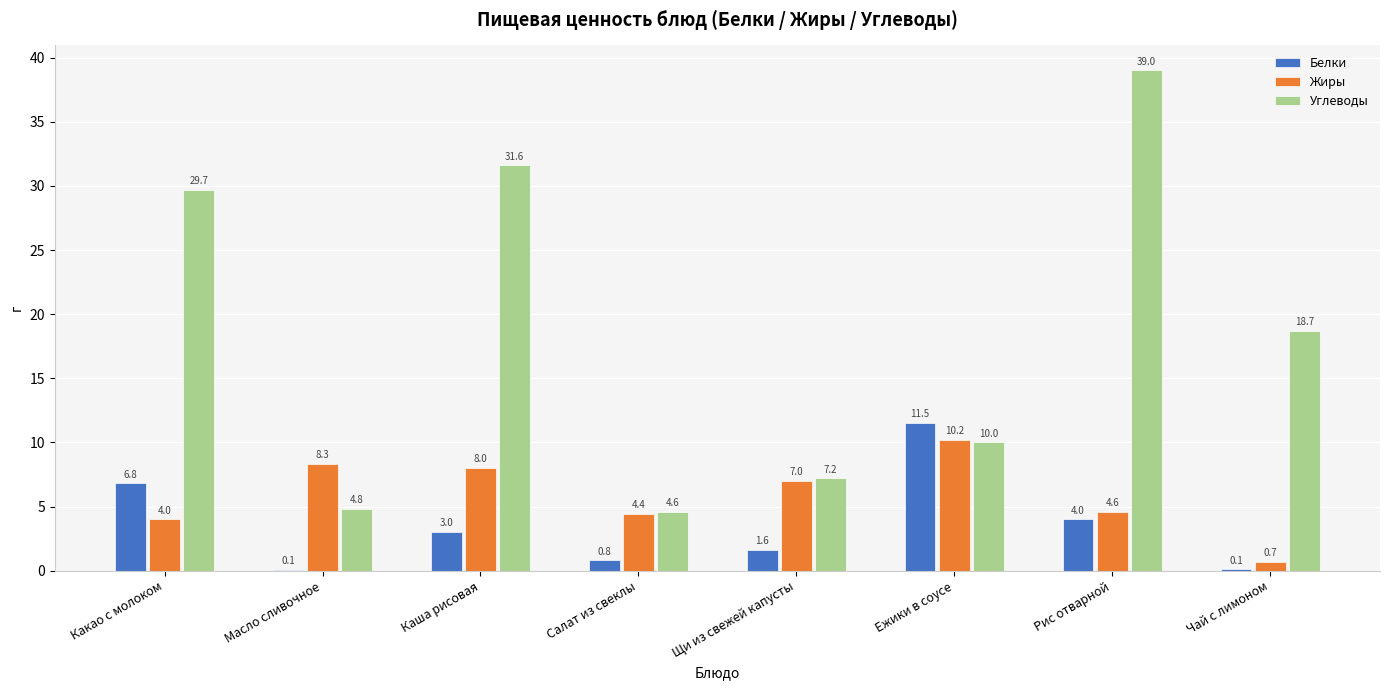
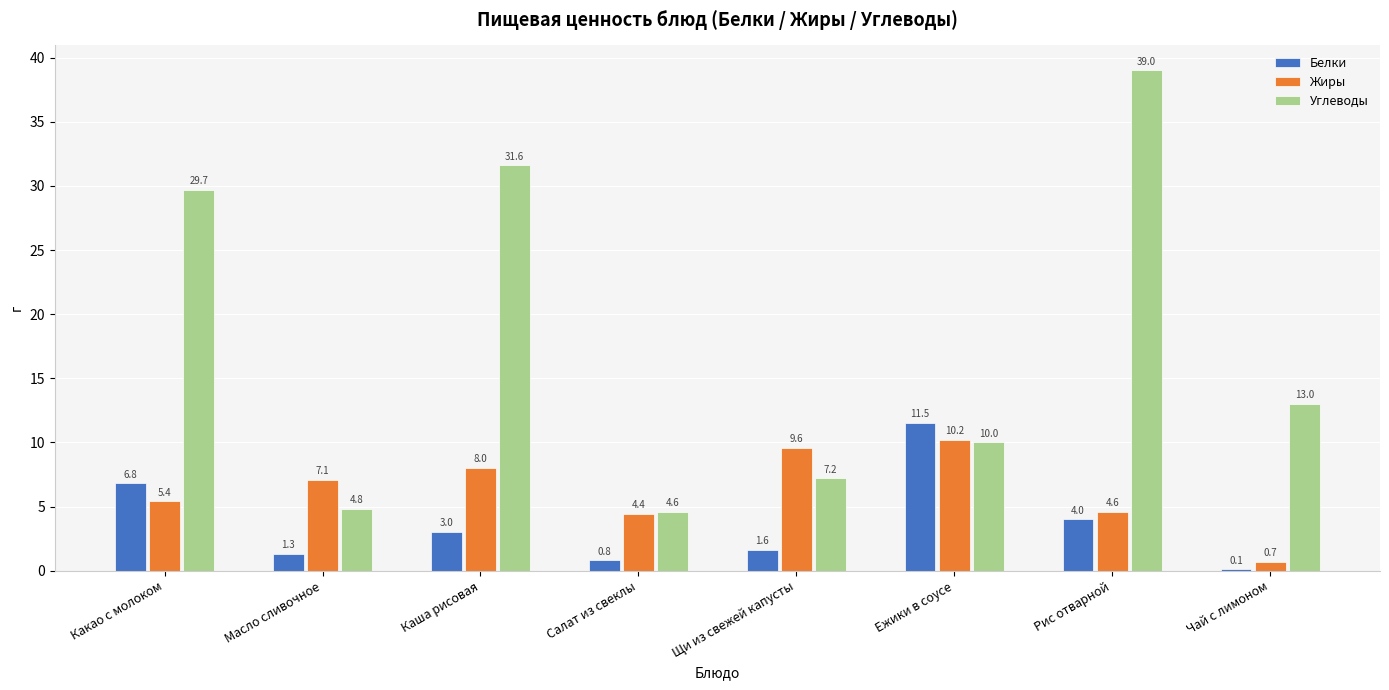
Жиры, Какао с молоком: 4.0 -> 5.4
Белки, Масло сливочное: 0.1 -> 1.3
Жиры, Масло сливочное: 8.3 -> 7.1
Жиры, Щи из свежей капусты: 7.0 -> 9.6
Углеводы, Чай с лимоном: 18.7 -> 13.0
